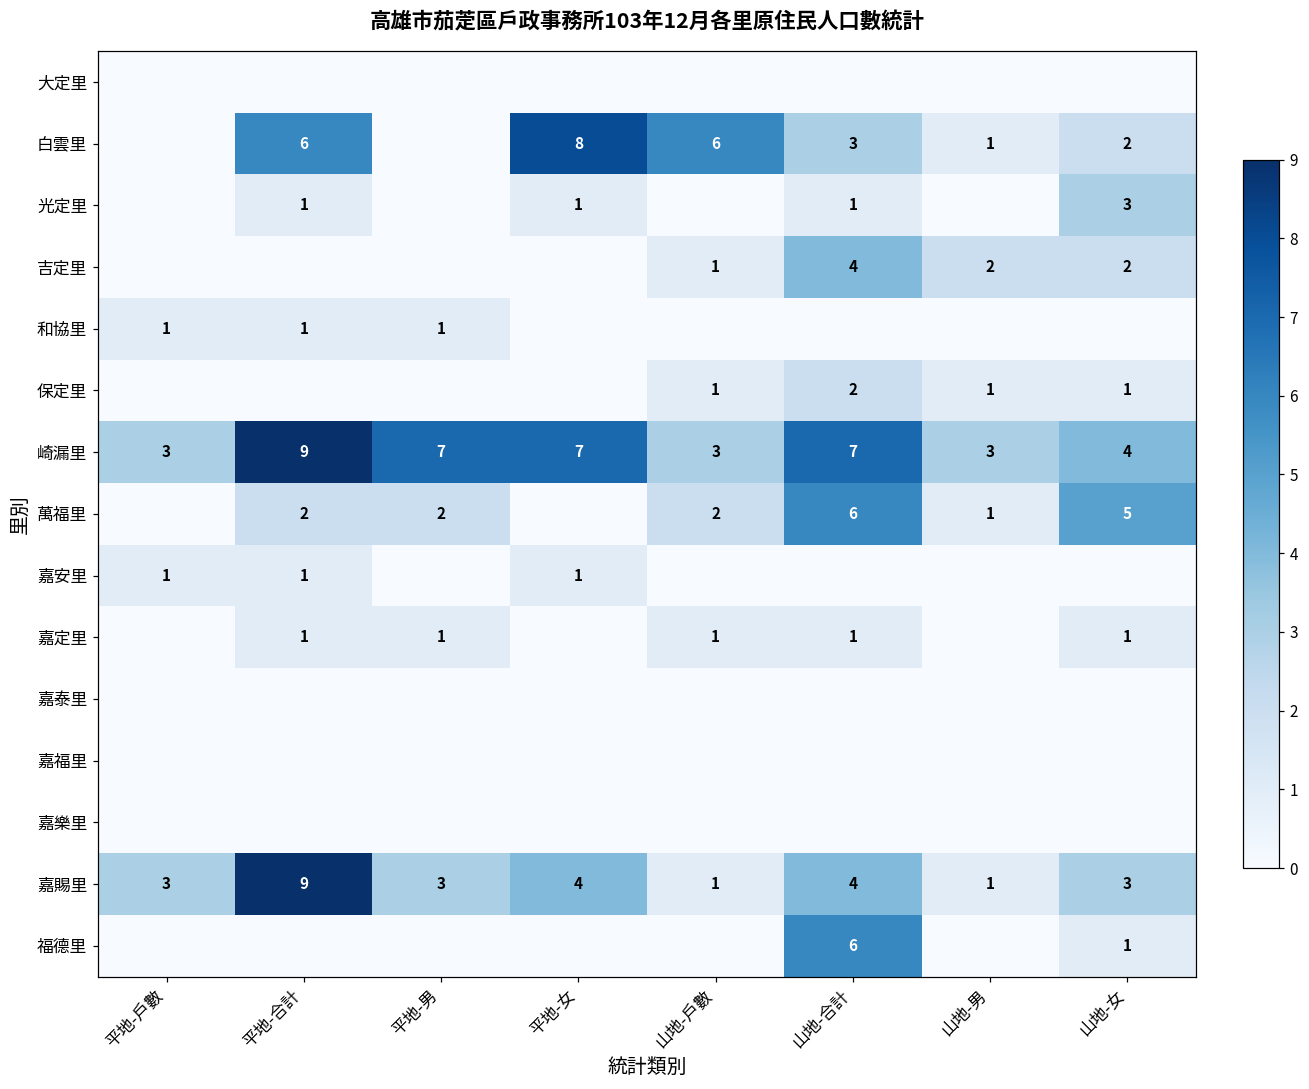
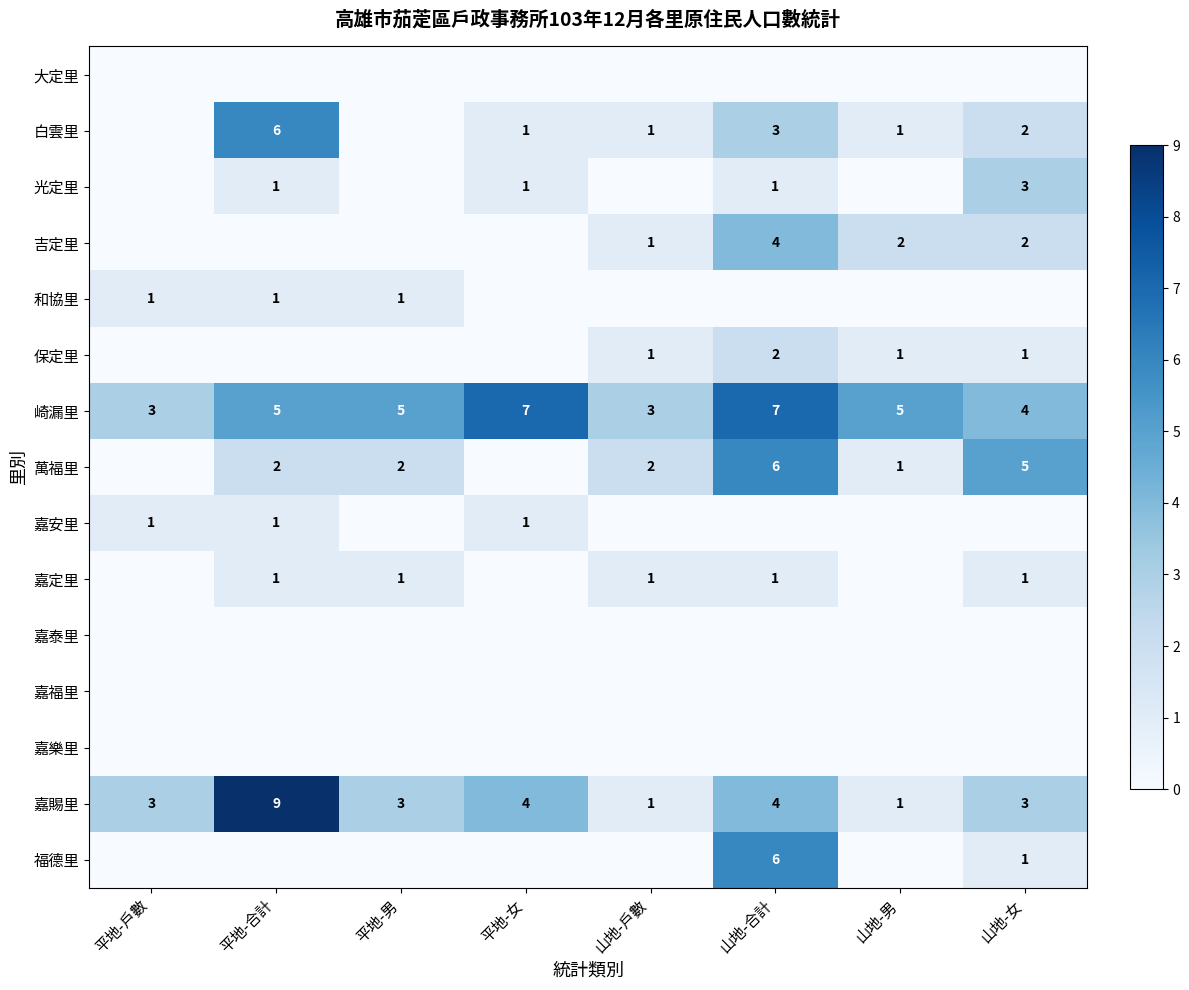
白雲里, 平地-女: 8 -> 1
白雲里, 山地-戶數: 6 -> 1
崎漏里, 平地-合計: 9 -> 5
崎漏里, 平地-男: 7 -> 5
崎漏里, 山地-男: 3 -> 5
